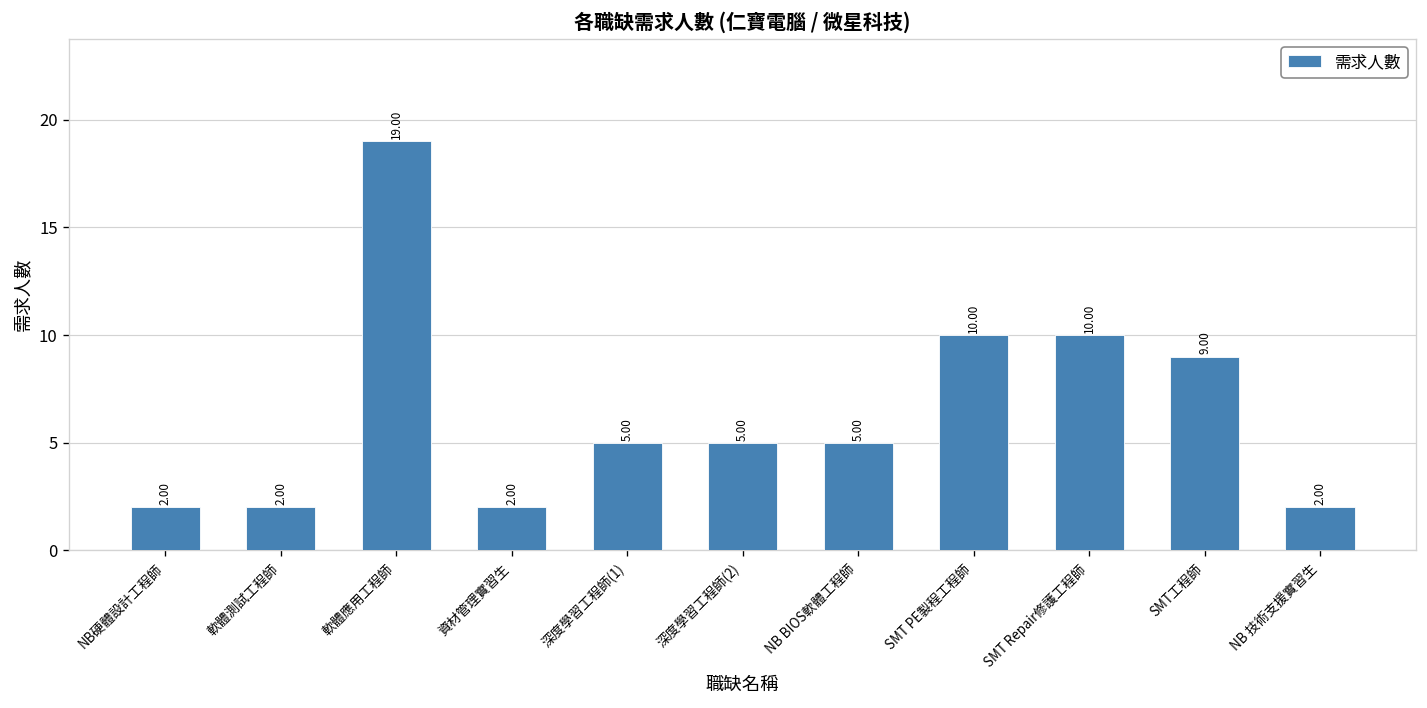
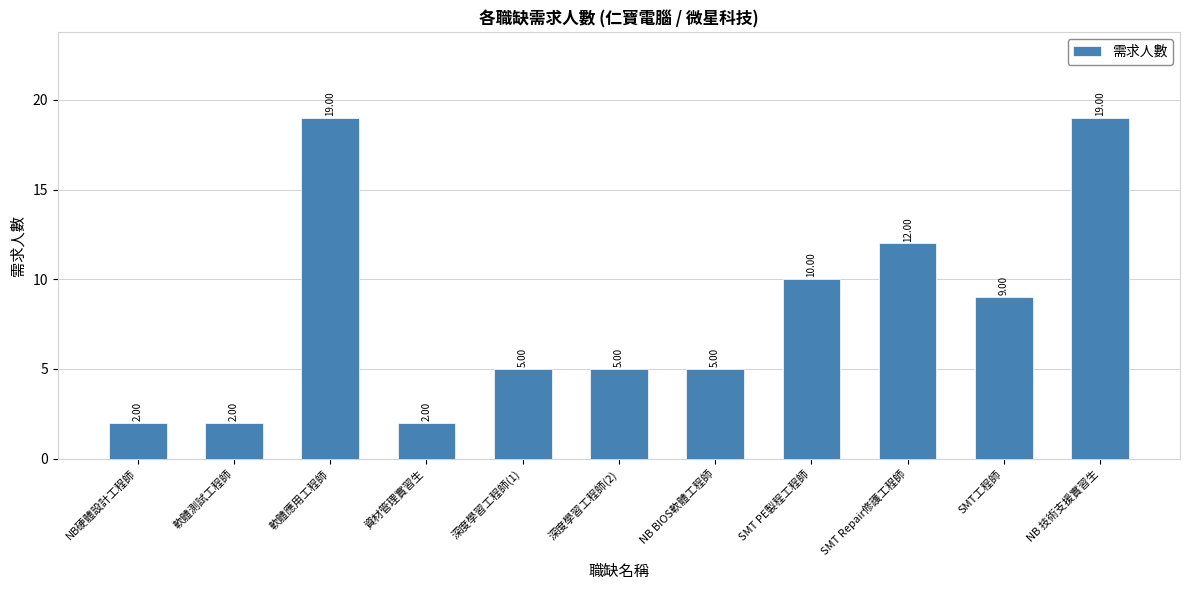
SMT Repair修護工程師: 10.00 -> 12.00
NB 技術支援實習生: 2.00 -> 19.00
